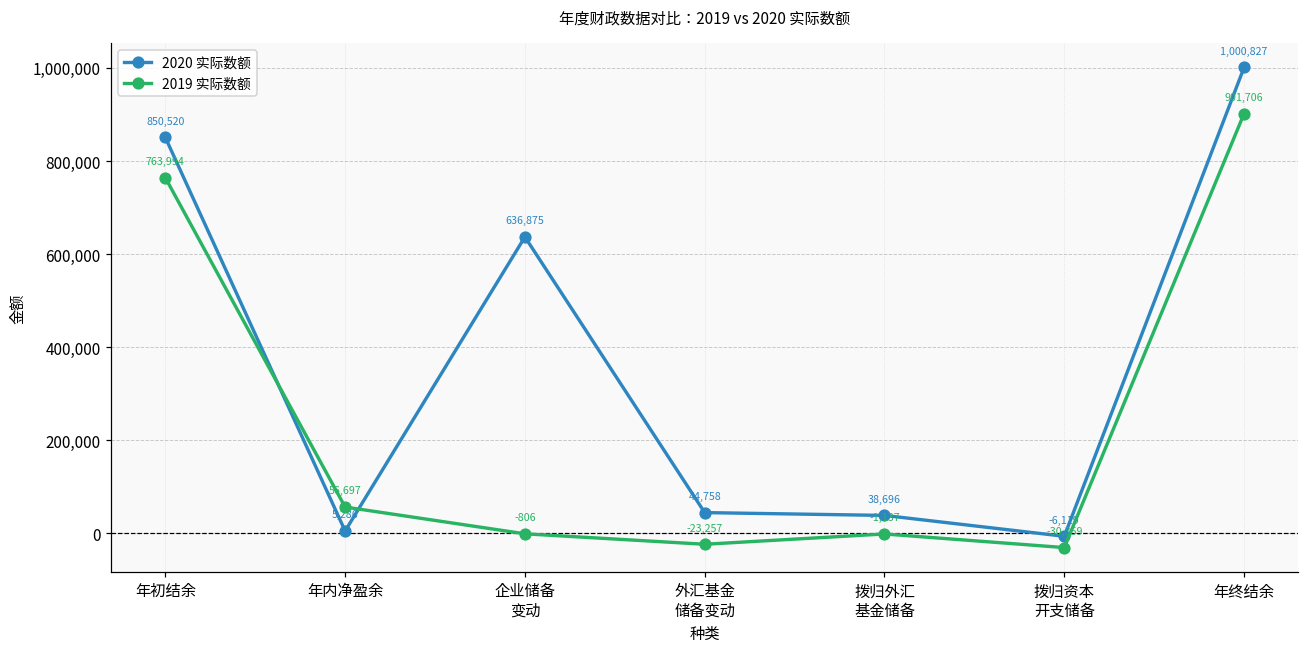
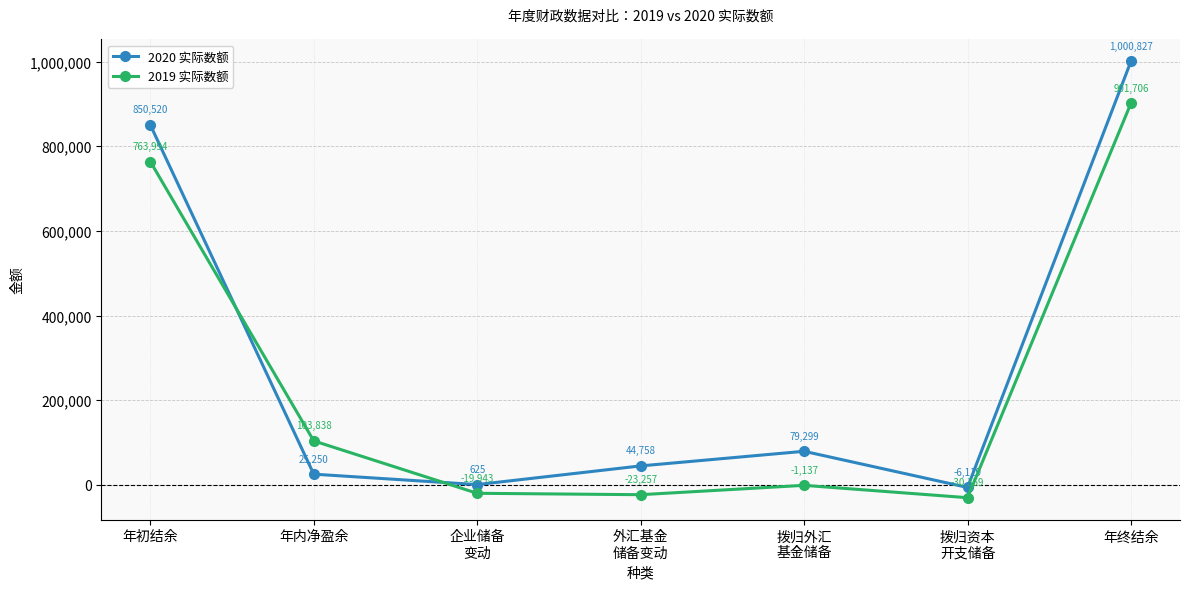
2020 实际数额, 年内净盈余: 5,286 -> 25,250
2019 实际数额, 年内净盈余: 56,697 -> 103,838
2020 实际数额, 企业储备 变动: 636,875 -> 625
2019 实际数额, 企业储备 变动: -806 -> -19,943
2020 实际数额, 拨归外汇 基金储备: 38,696 -> 79,299
